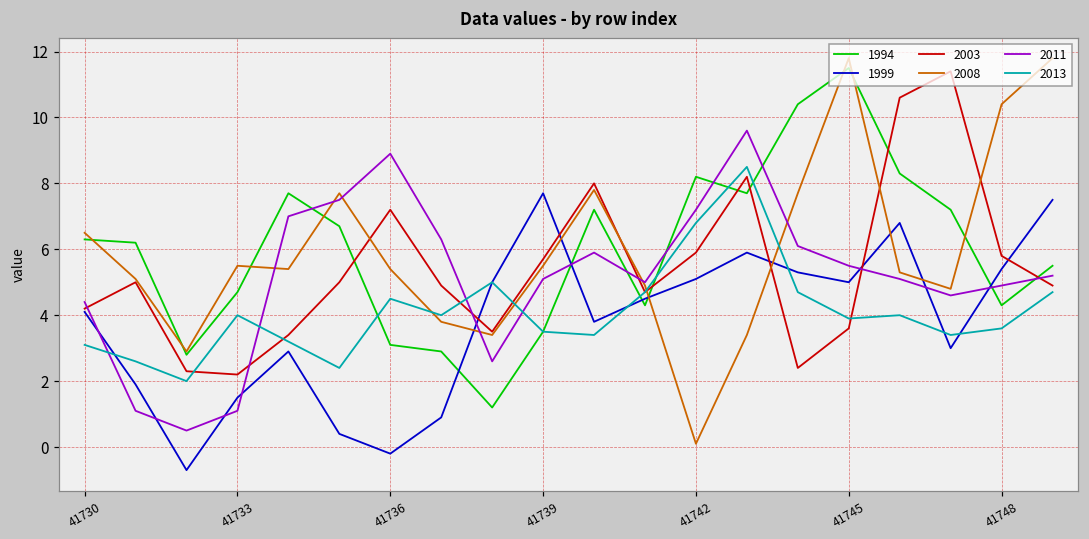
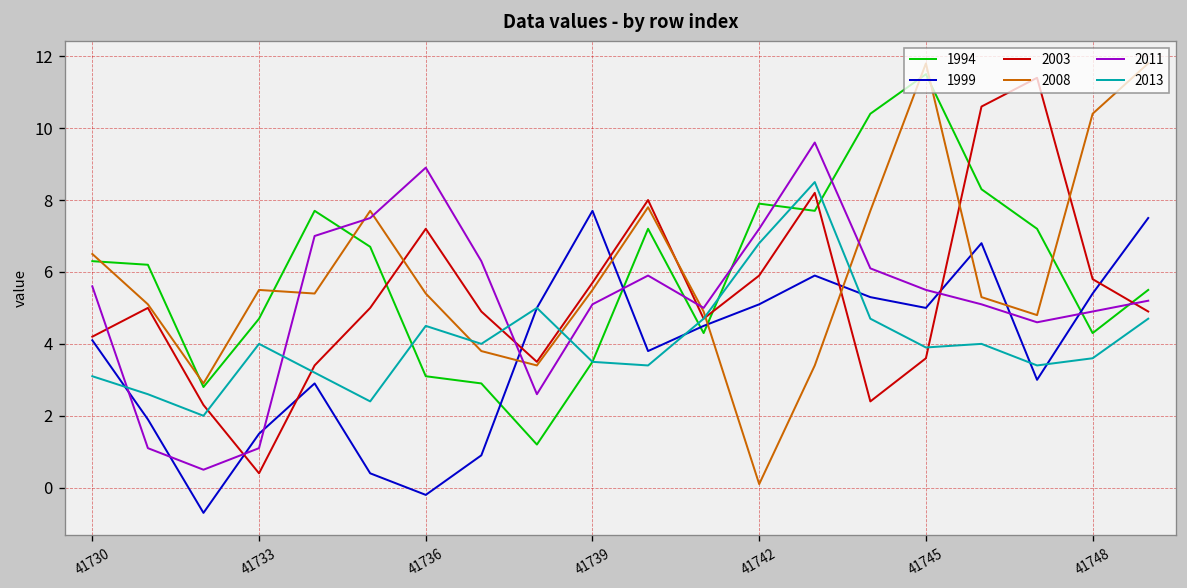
2011, 41730: 4.4 -> 5.6
2003, 41733: 2.2 -> 0.4
1994, 41742: 8.2 -> 7.9
